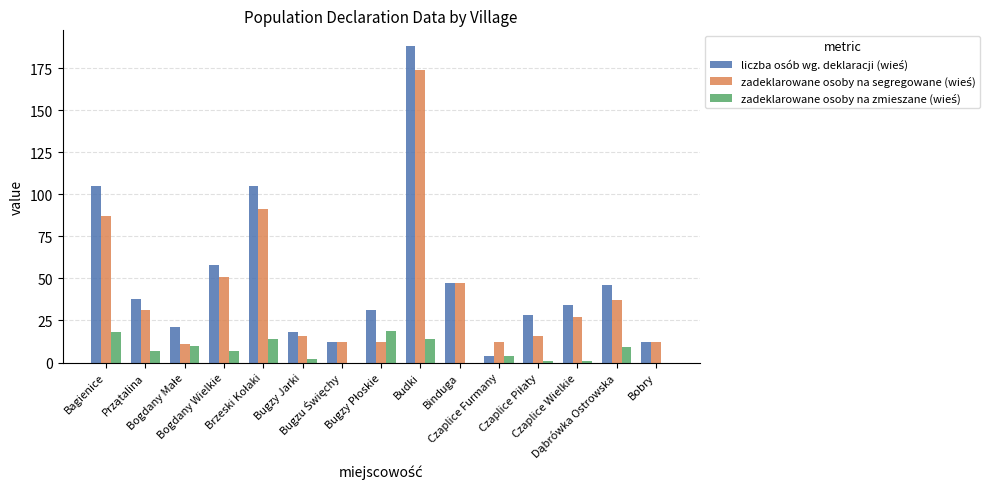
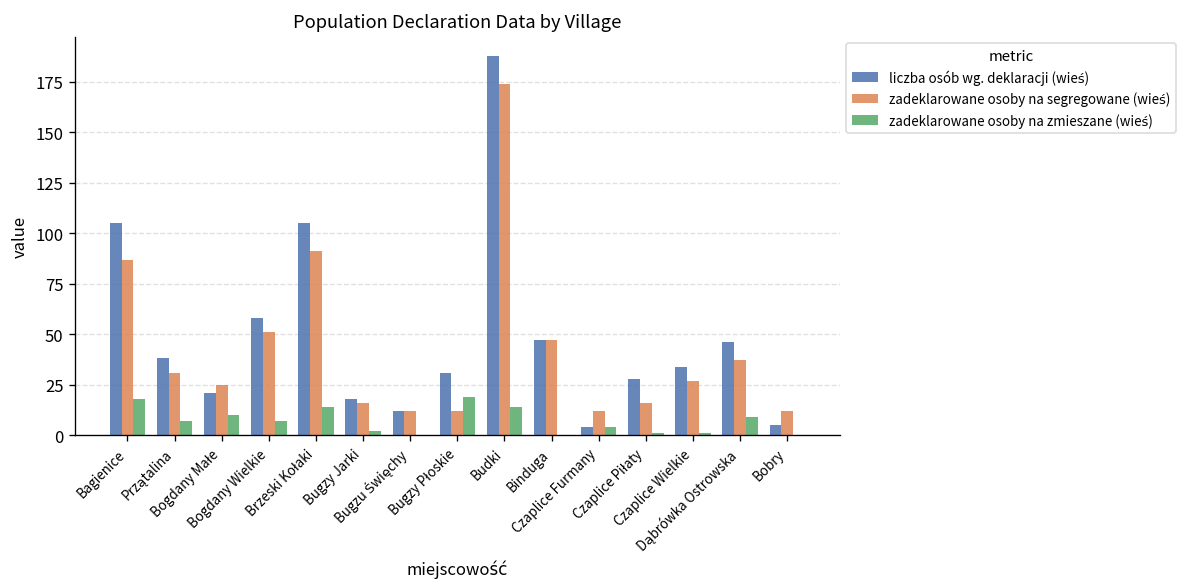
zadeklarowane osoby na segregowane (wieś), Bogdany Małe: 11 -> 25
liczba osób wg. deklaracji (wieś), Bobry: 12 -> 5
